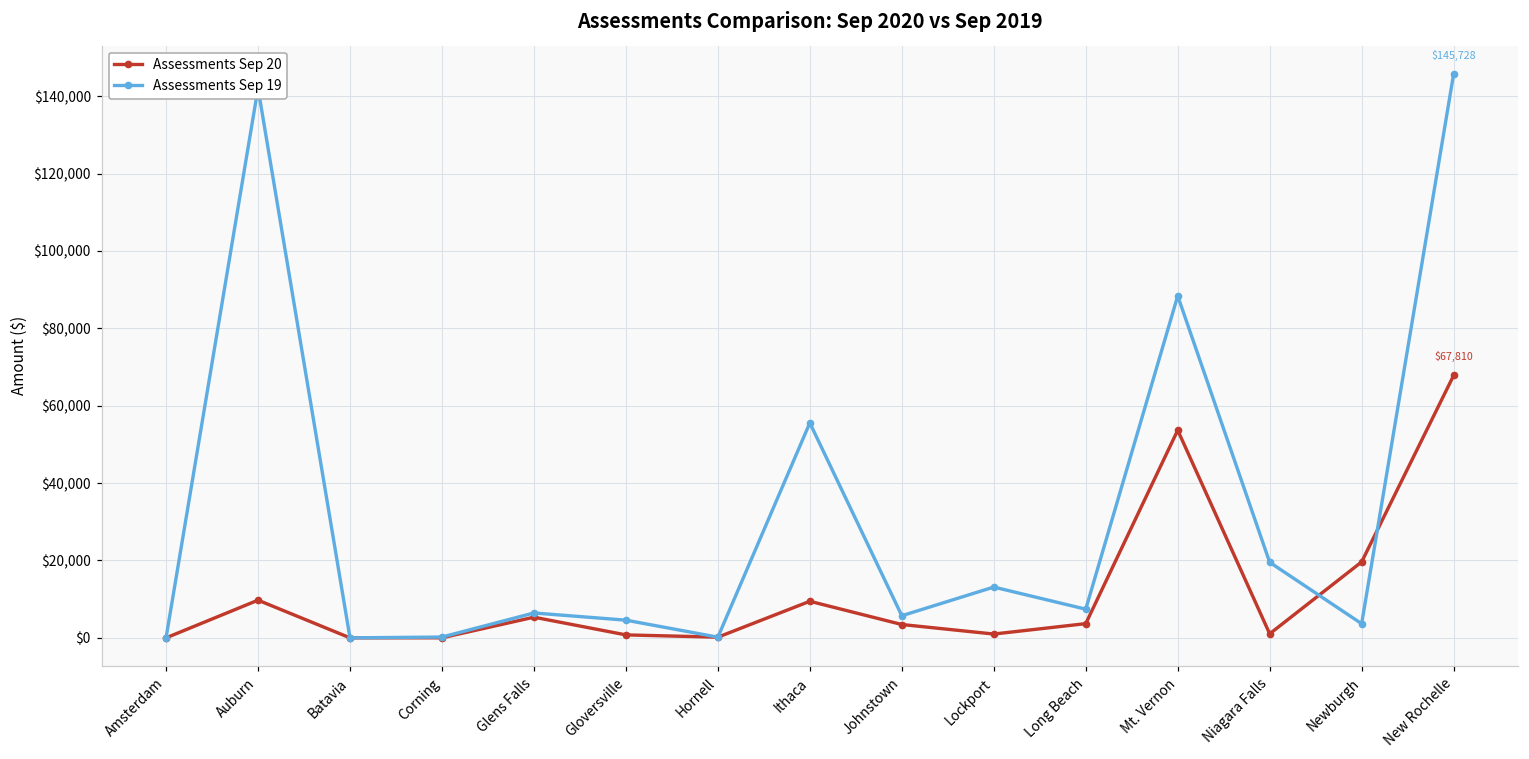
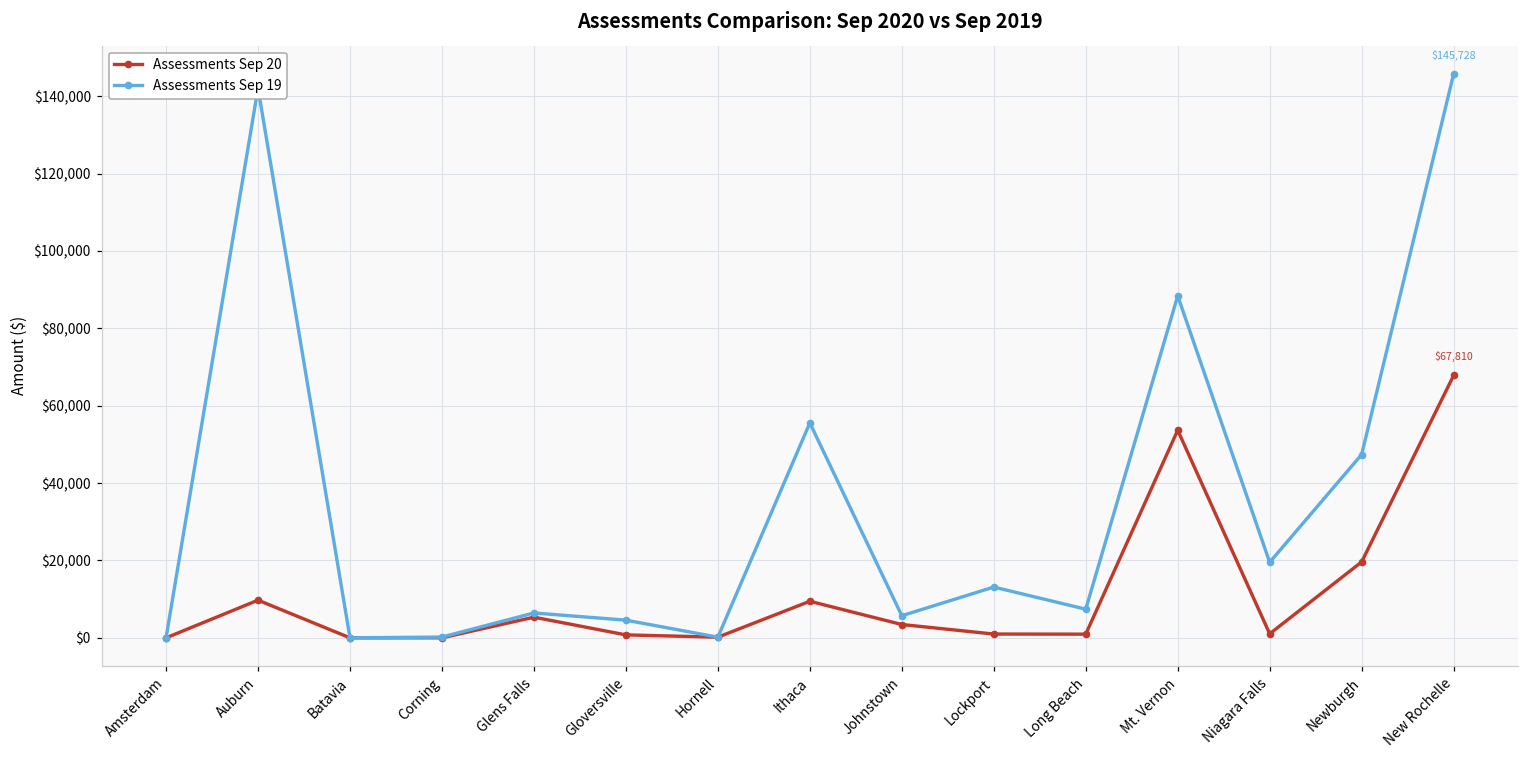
Assessments Sep 20, Long Beach: $4,000 -> $1,000
Assessments Sep 19, Newburgh: $4,000 -> $47,000
